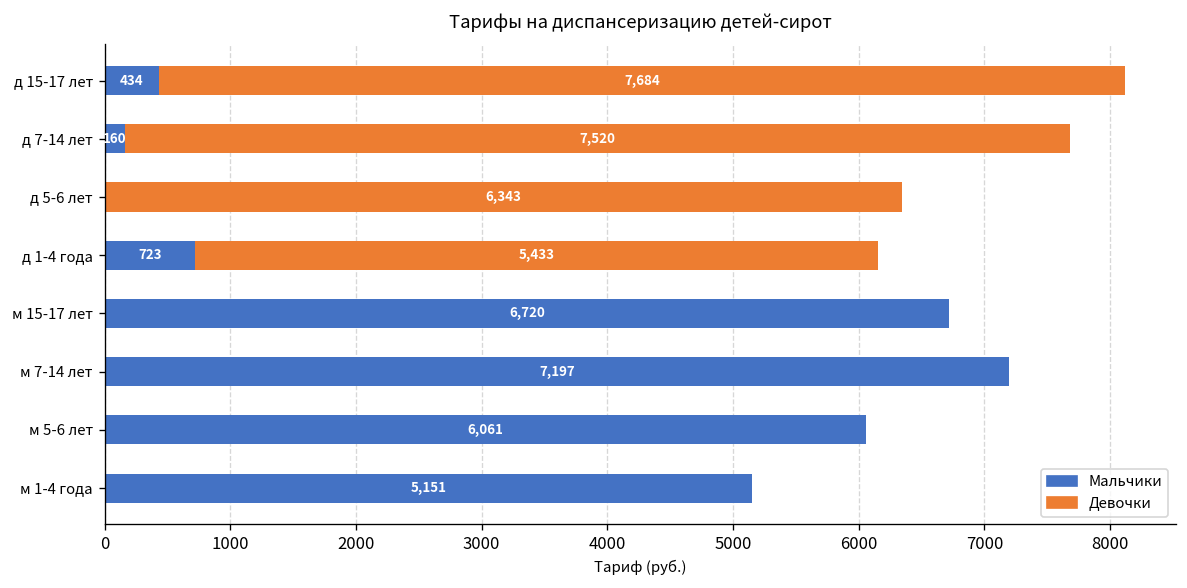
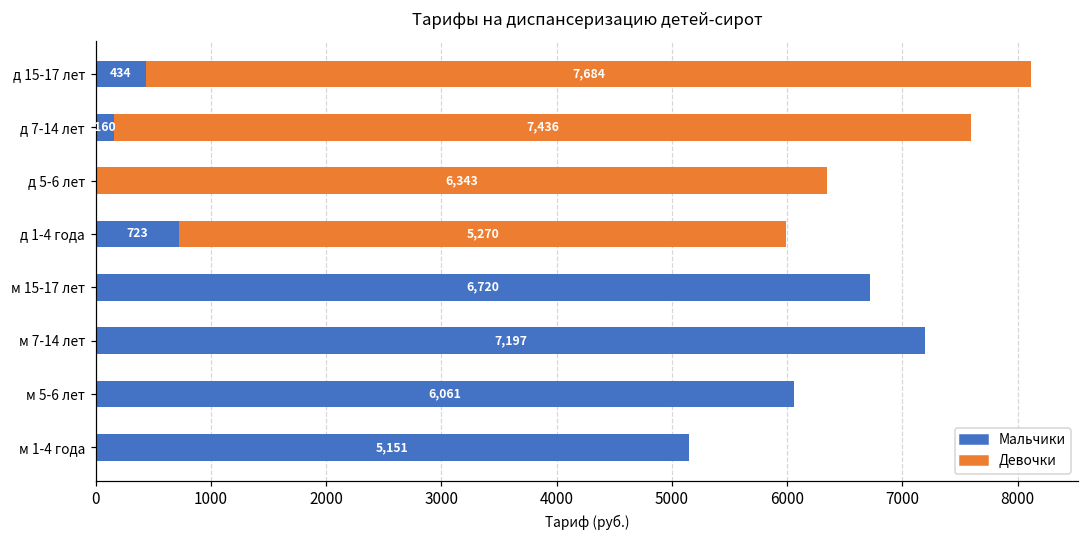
Девочки, д 7-14 лет: 7,520 -> 7,436
Девочки, д 1-4 года: 5,433 -> 5,270
